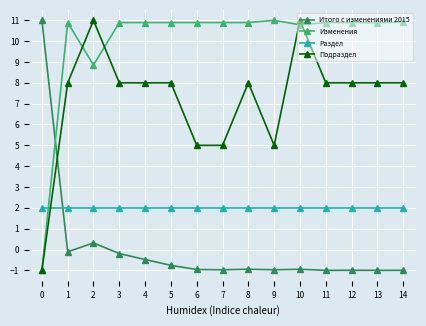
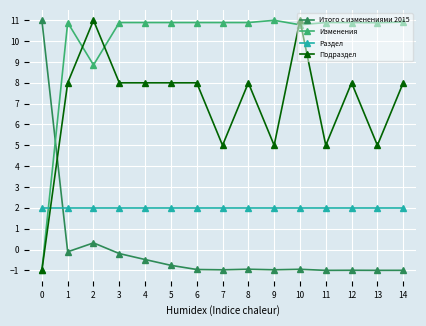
Подраздел, 6: 5.0 -> 8.0
Подраздел, 11: 8.0 -> 5.0
Подраздел, 13: 8.0 -> 5.0
